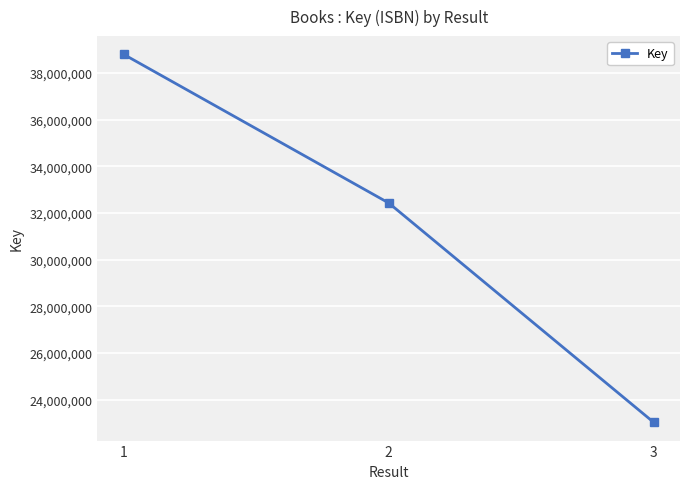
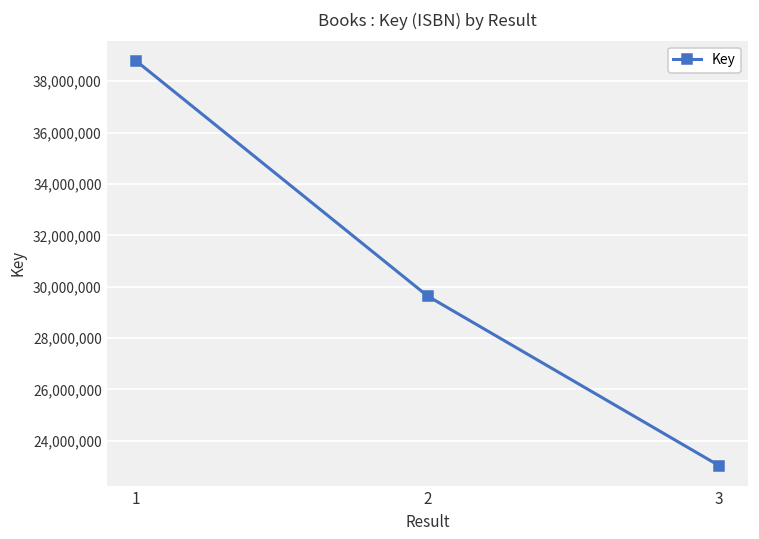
2: 32,400,000 -> 29,600,000
